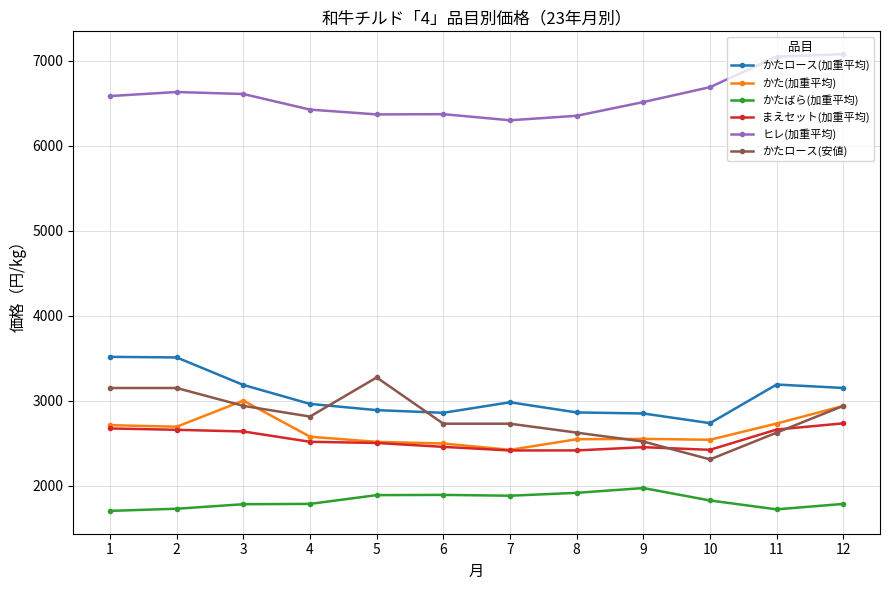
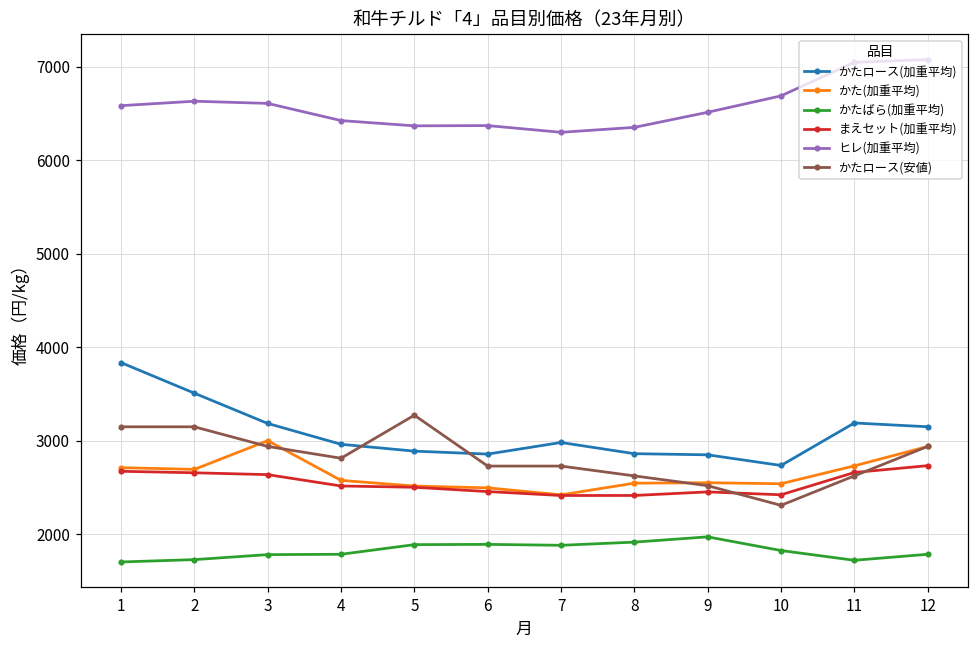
かたロース(加重平均), 1: 3500 -> 3800
